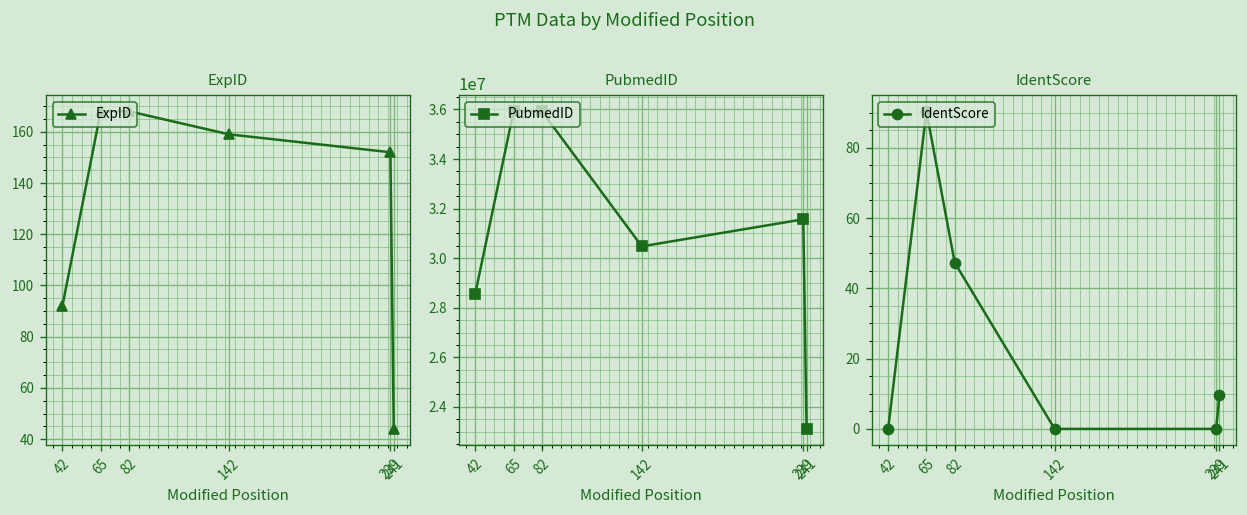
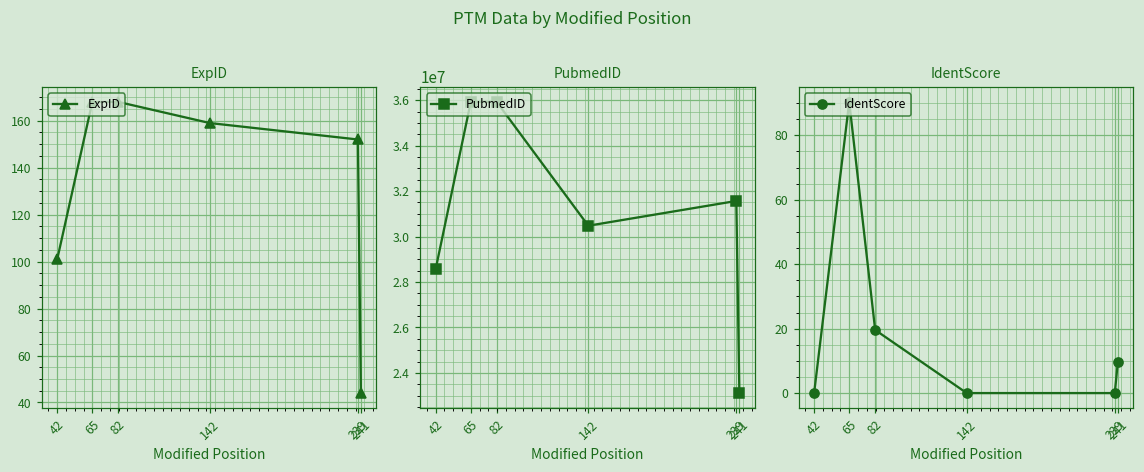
ExpID, 42: 92 -> 101
IdentScore, 82: 47 -> 20
